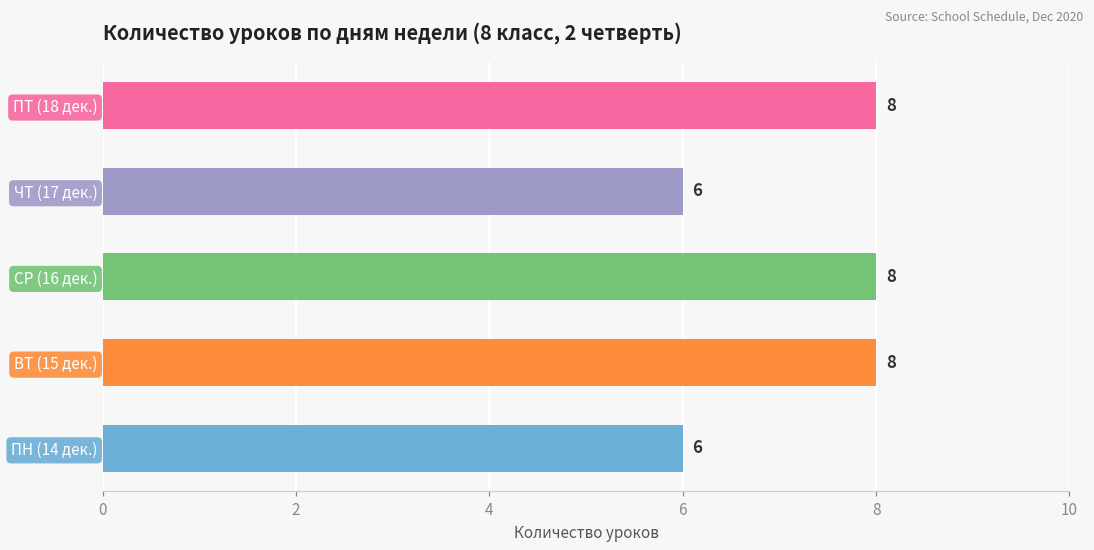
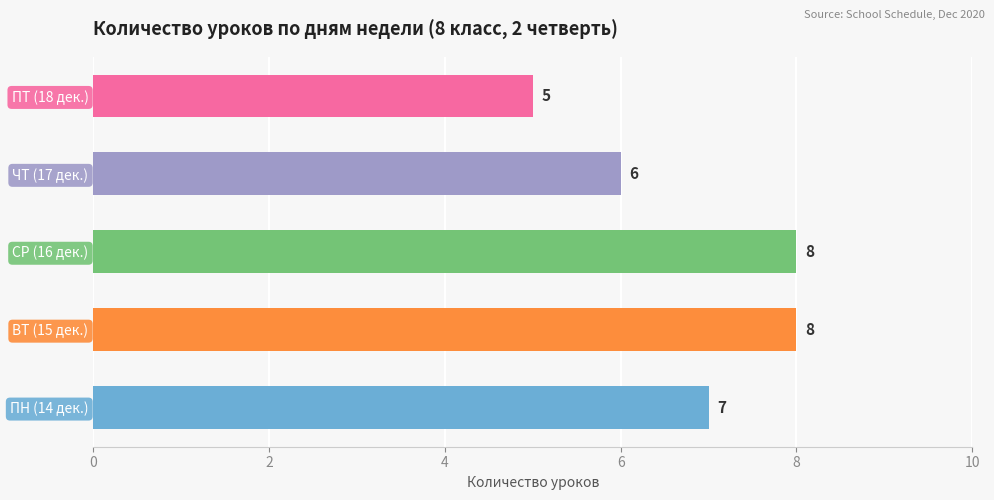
ПТ (18 дек.): 8 -> 5
ПН (14 дек.): 6 -> 7
